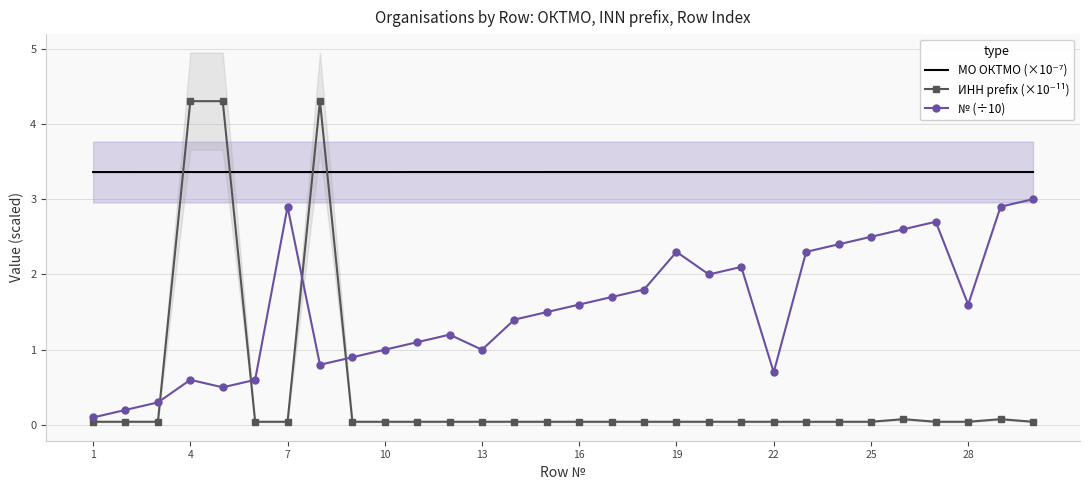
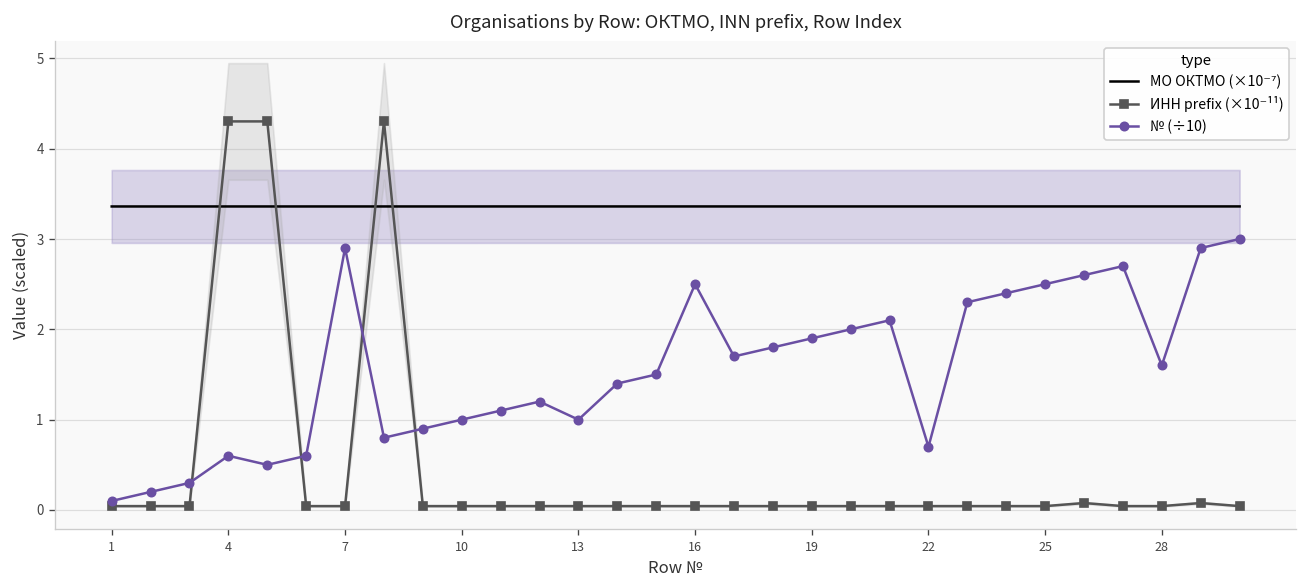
№ (÷10), 16: 1.6 -> 2.5
№ (÷10), 19: 2.3 -> 1.9
